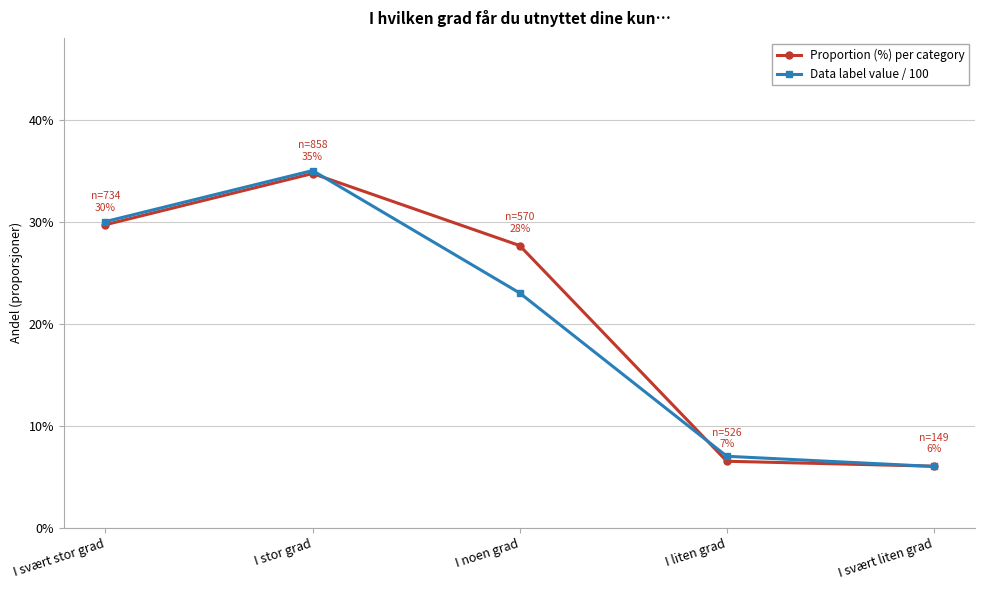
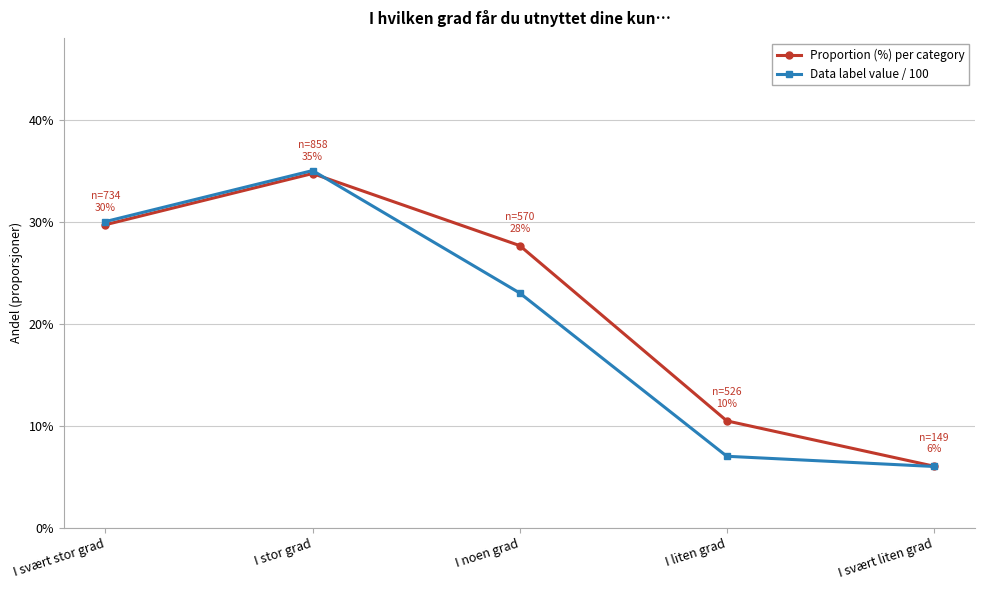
Proportion (%) per category, I liten grad: 7% -> 10%
